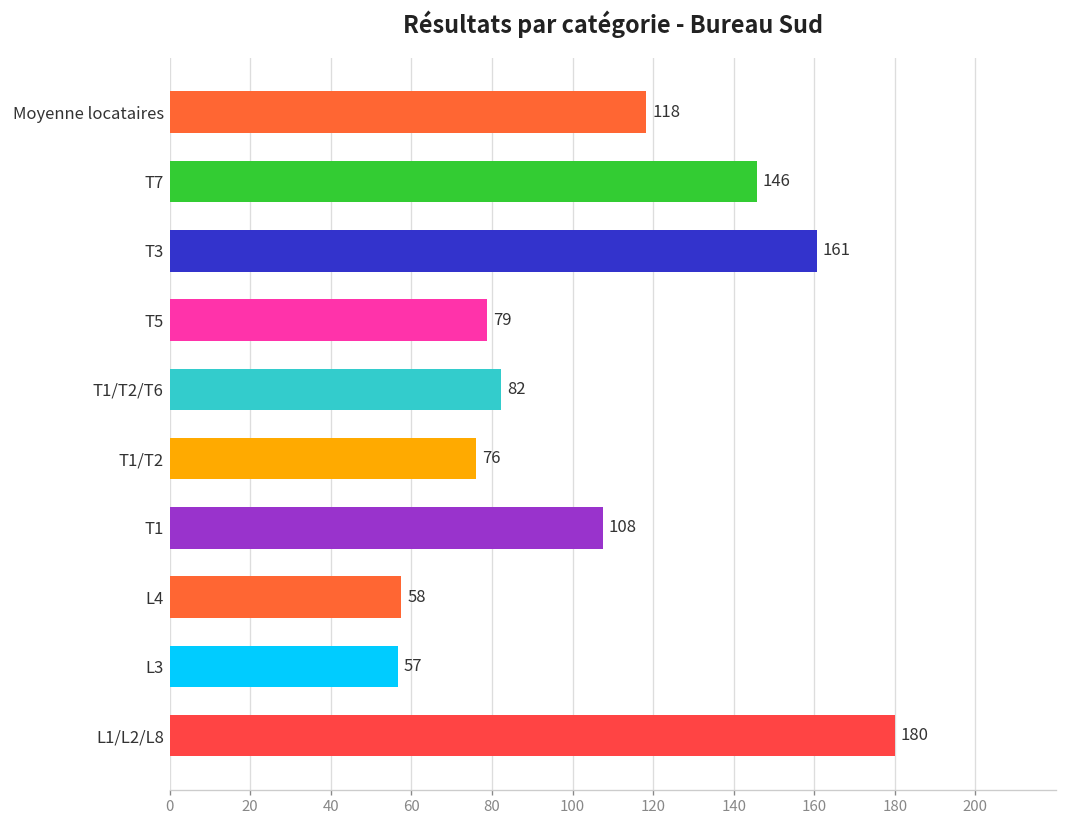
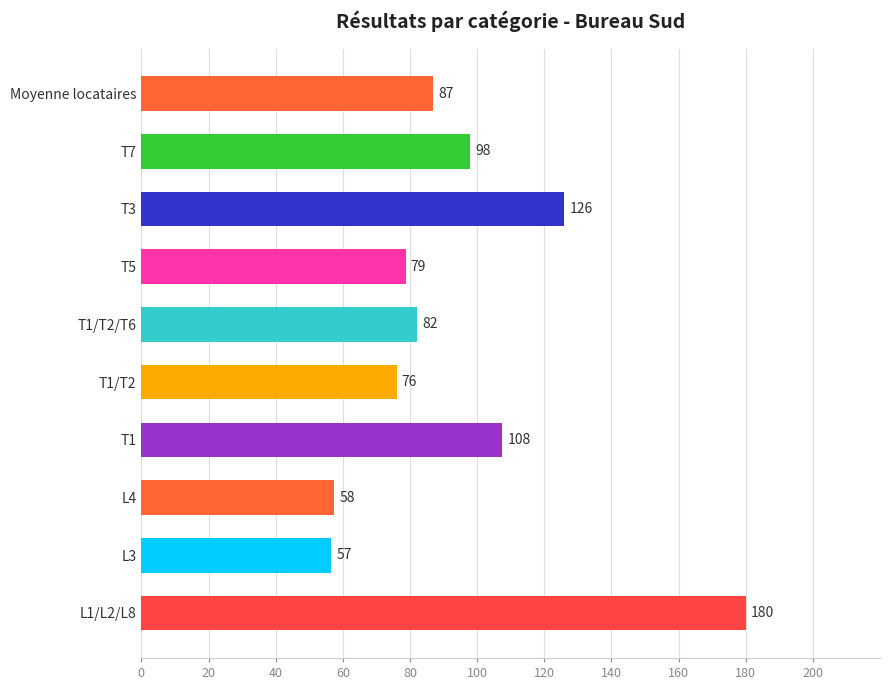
Moyenne locataires: 118 -> 87
T7: 146 -> 98
T3: 161 -> 126
